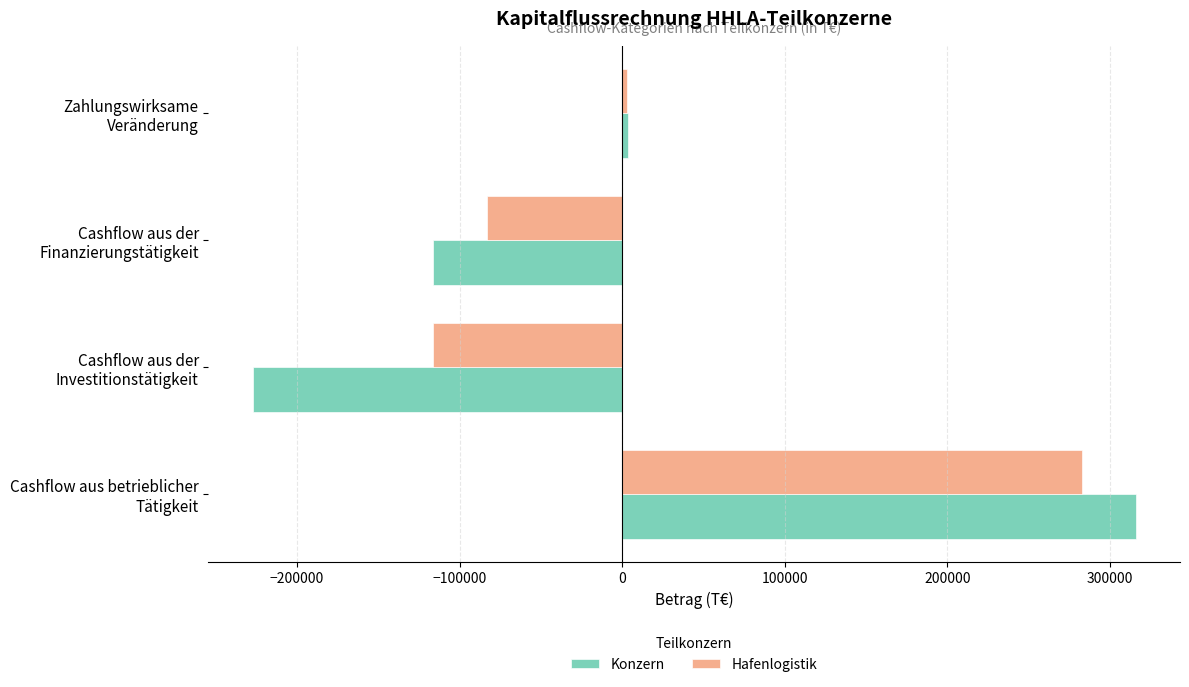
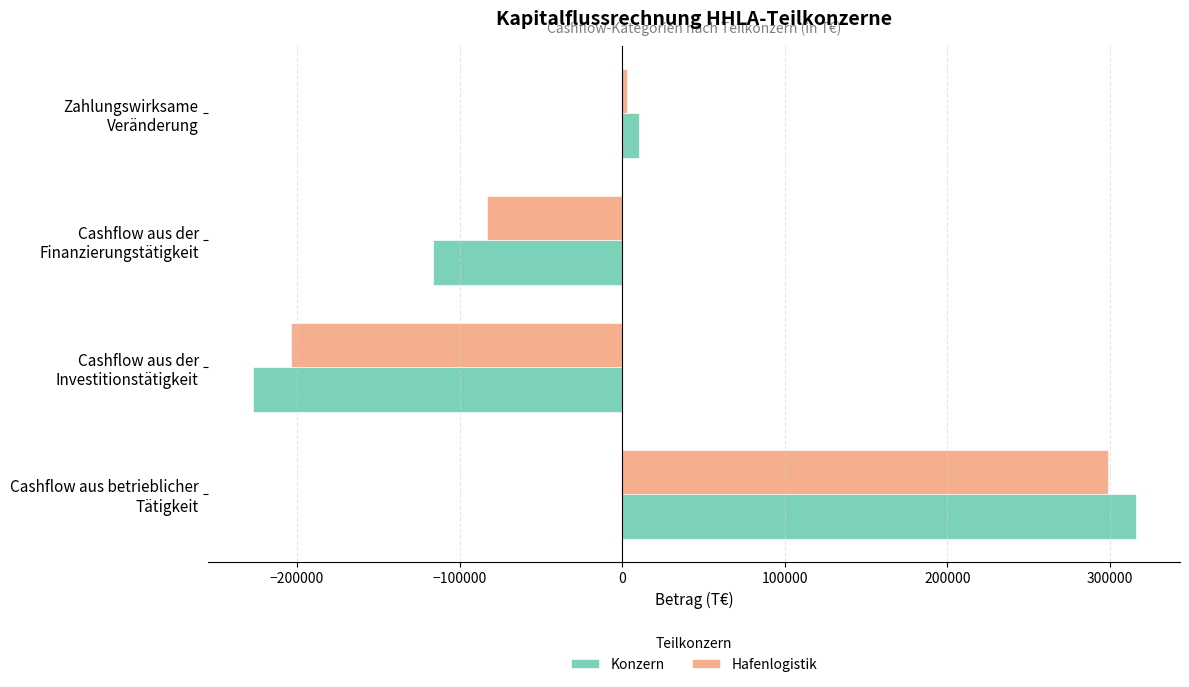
Konzern, Zahlungswirksame Veränderung: 4000 -> 10000
Hafenlogistik, Cashflow aus der Investitionstätigkeit: -116000 -> -204000
Hafenlogistik, Cashflow aus betrieblicher Tätigkeit: 283000 -> 299000
